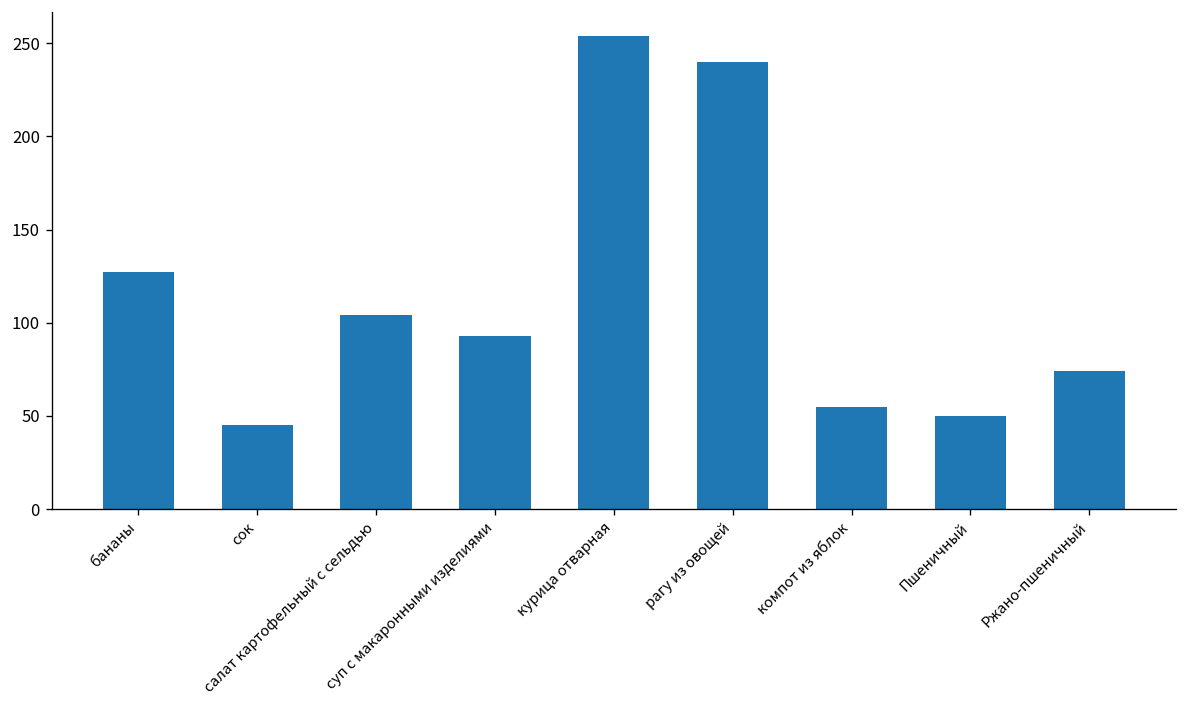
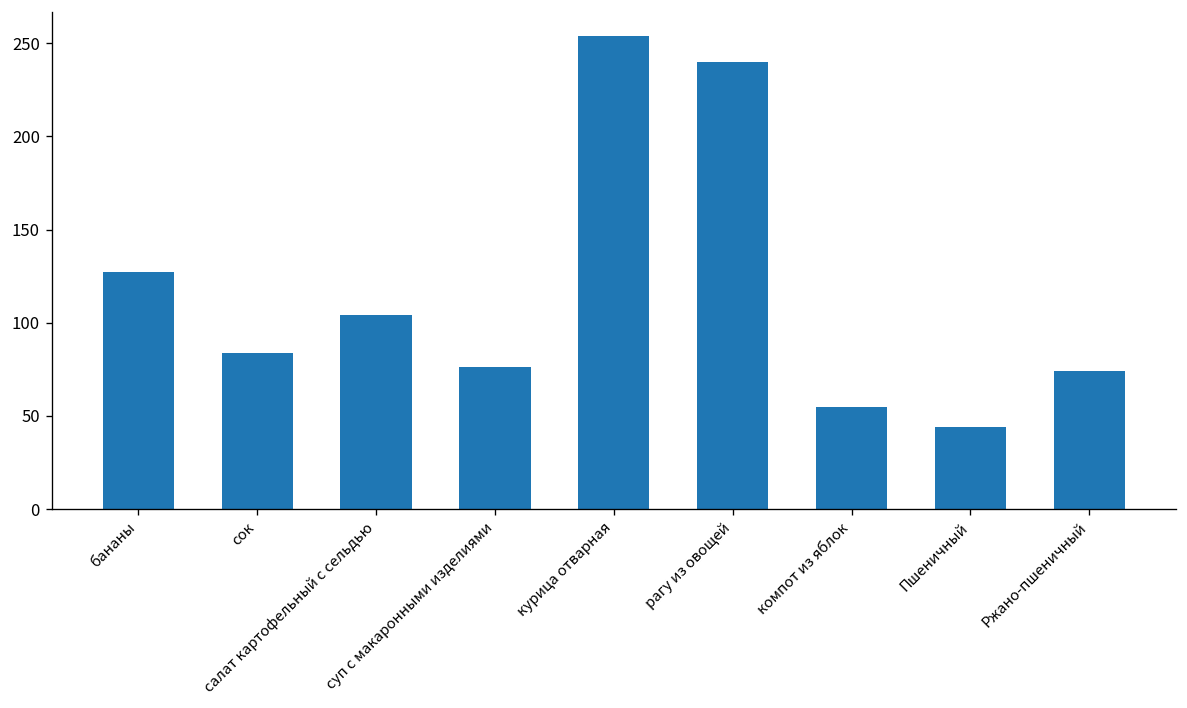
сок: 45 -> 84
суп с макаронными изделиями: 93 -> 76
Пшеничный: 50 -> 44
